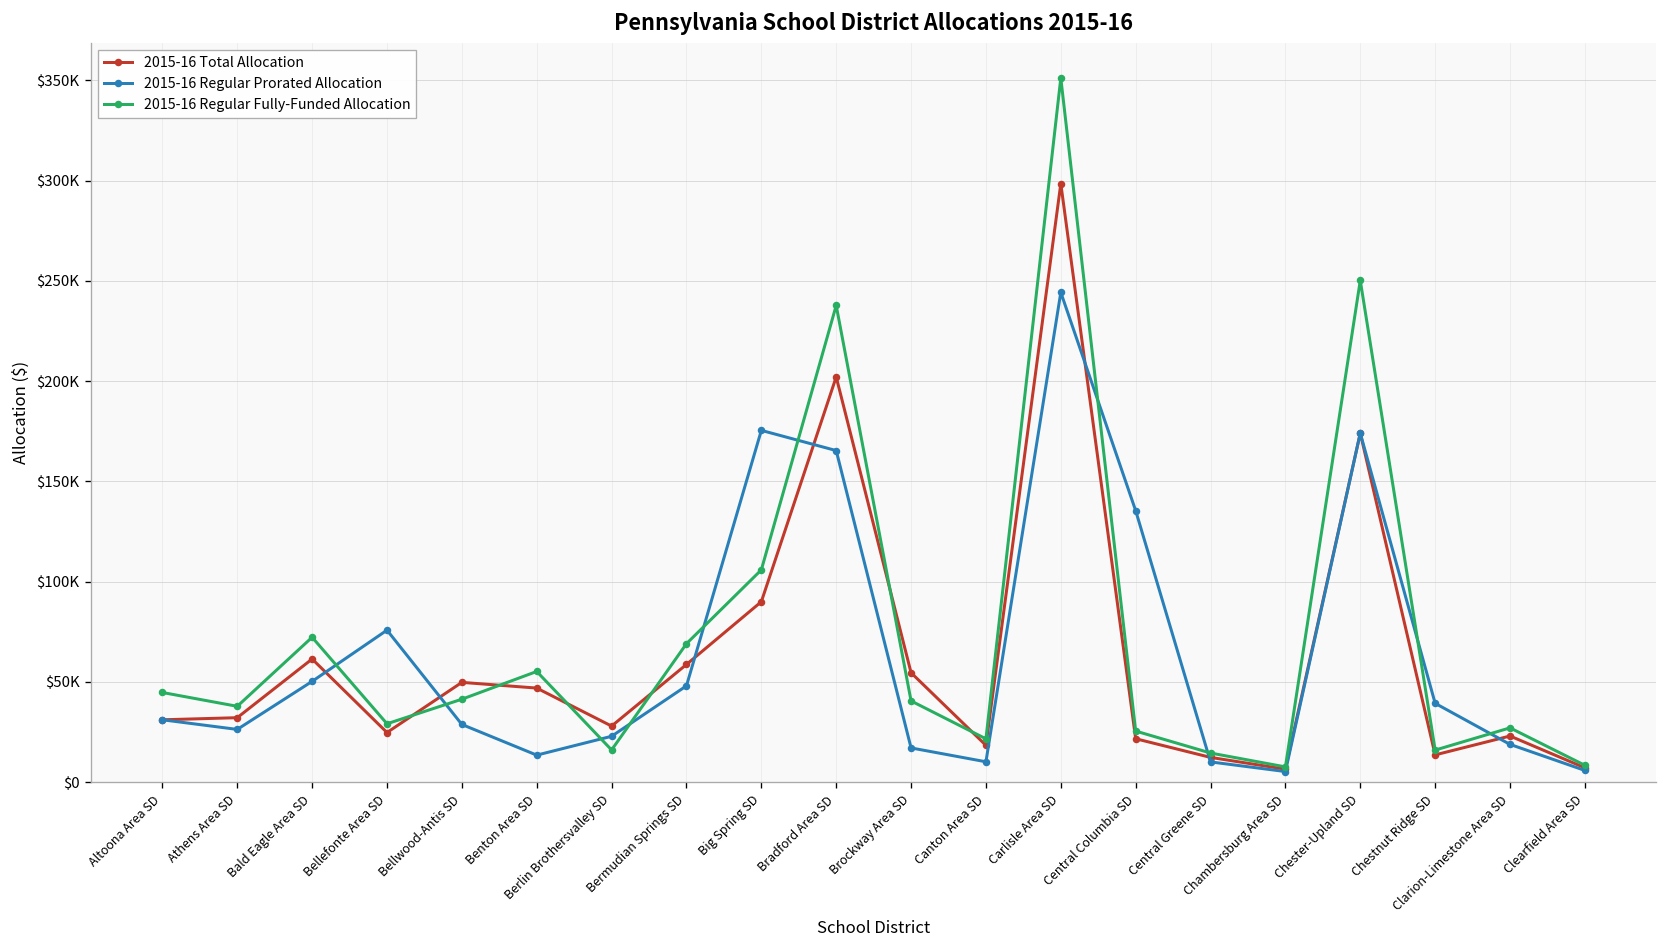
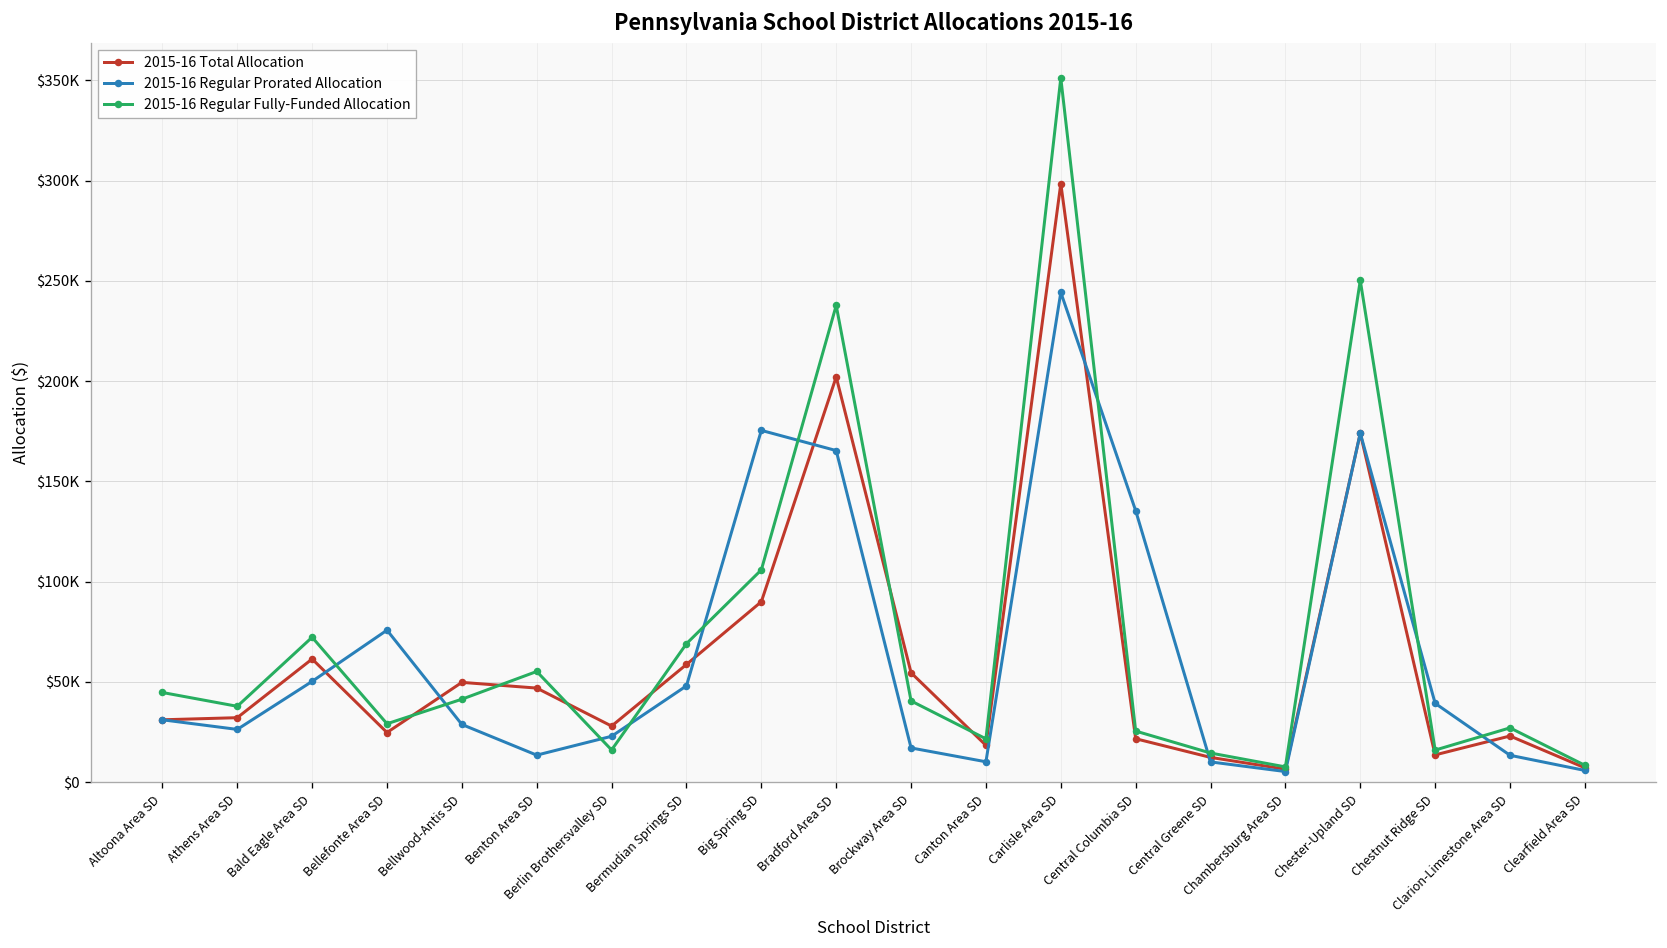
2015-16 Regular Prorated Allocation, Clarion-Limestone Area SD: $19000 -> $13000
